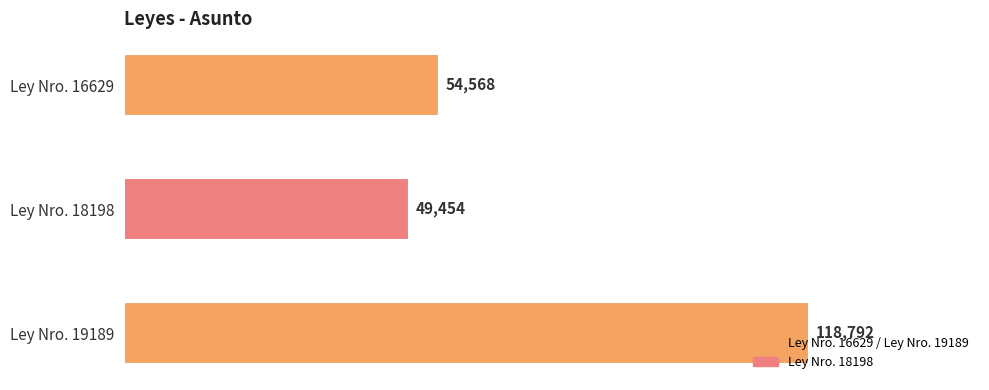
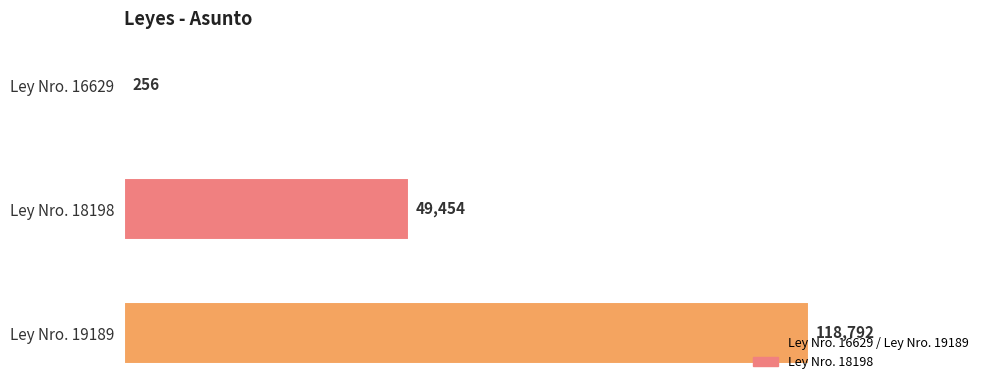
Ley Nro. 16629: 54,568 -> 256
